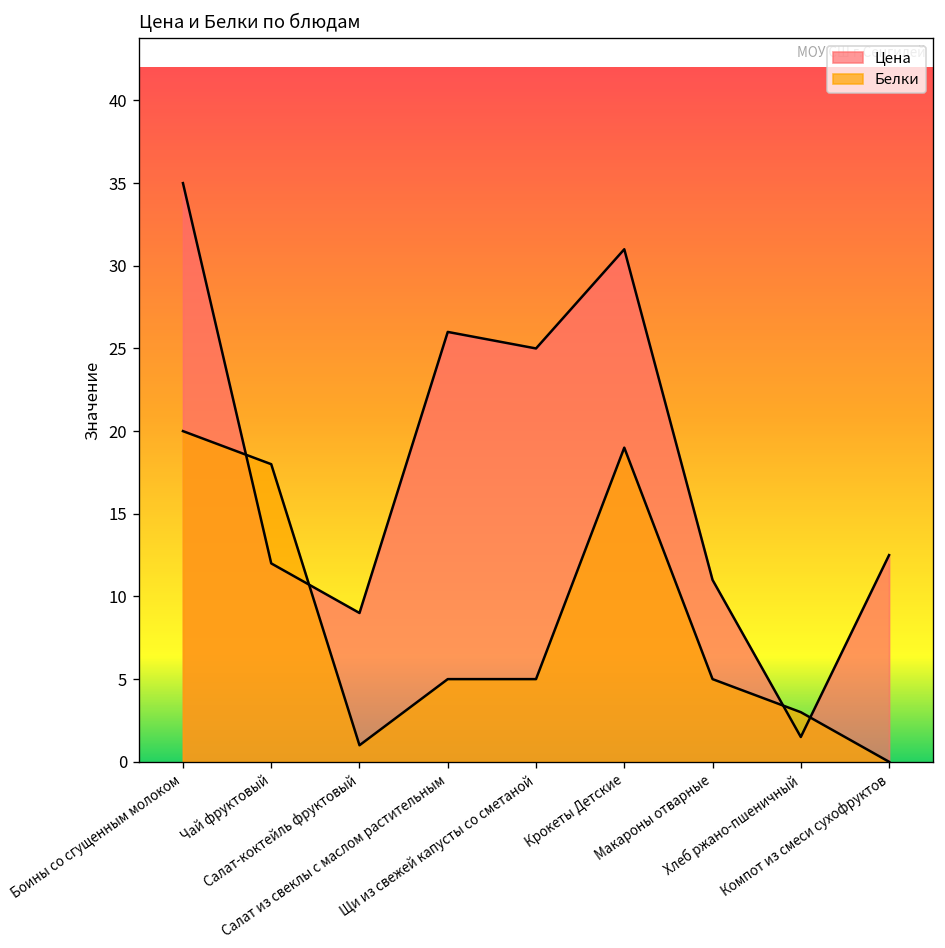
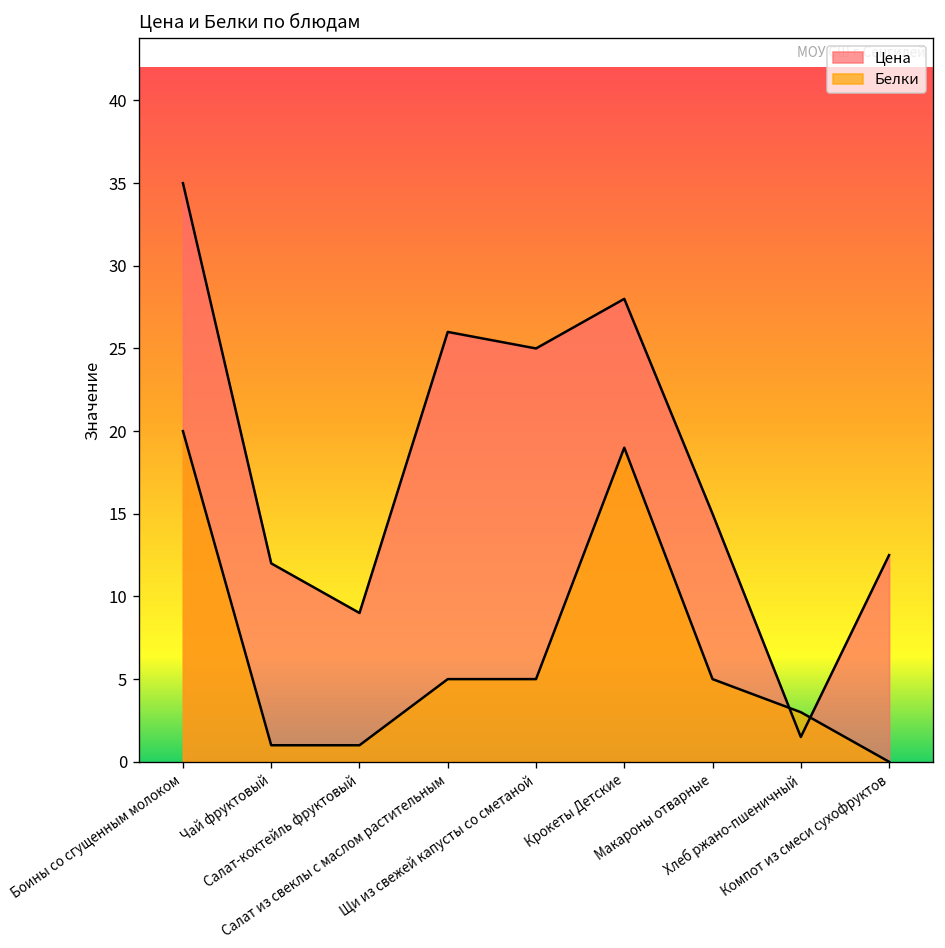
Белки, Чай фруктовый: 18 -> 1
Цена, Крокеты Детские: 31 -> 28
Цена, Макароны отварные: 11 -> 15
